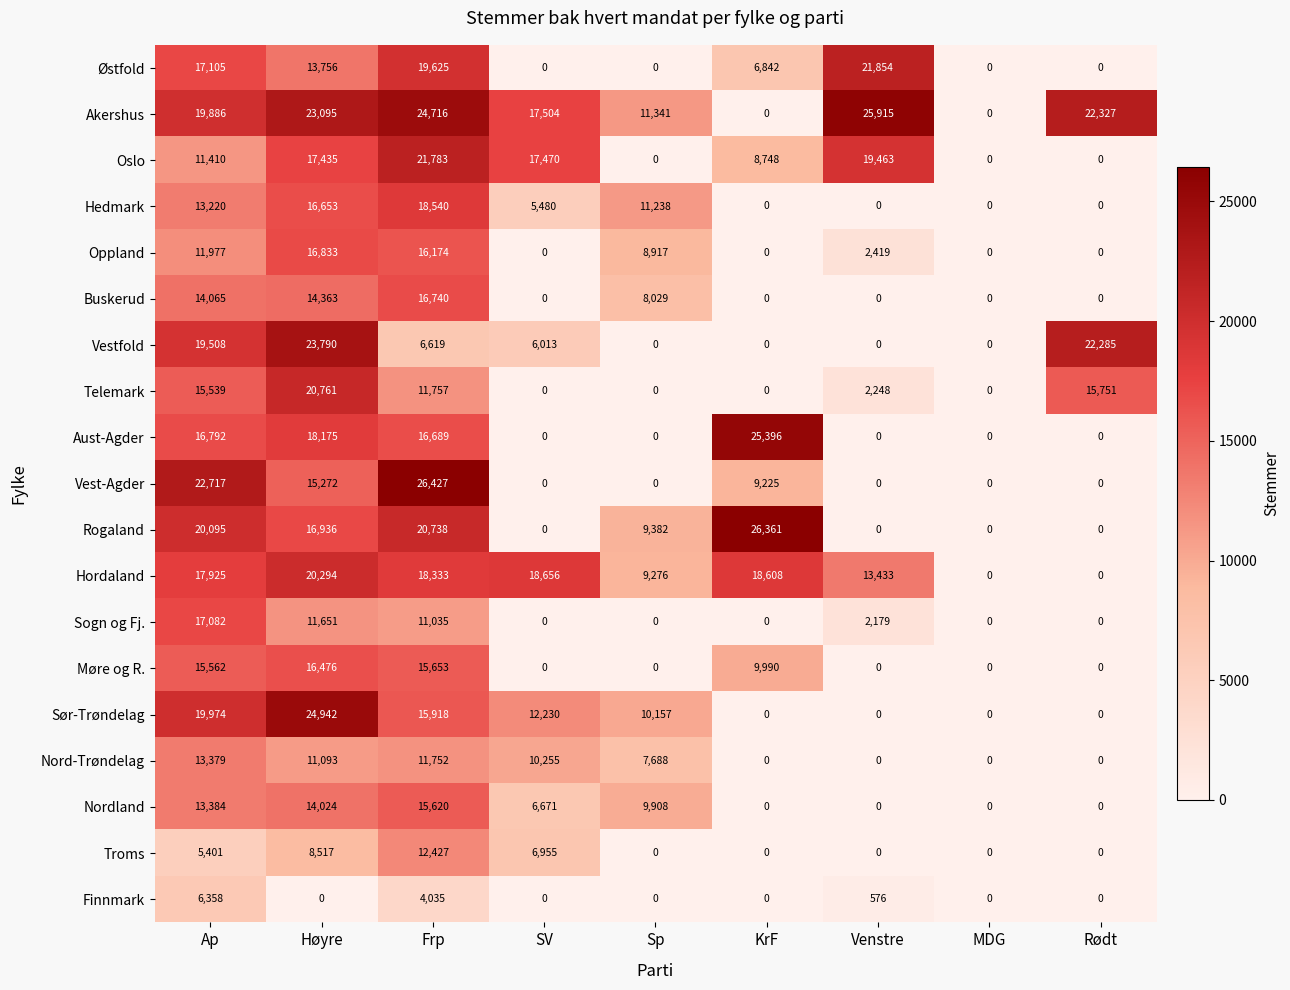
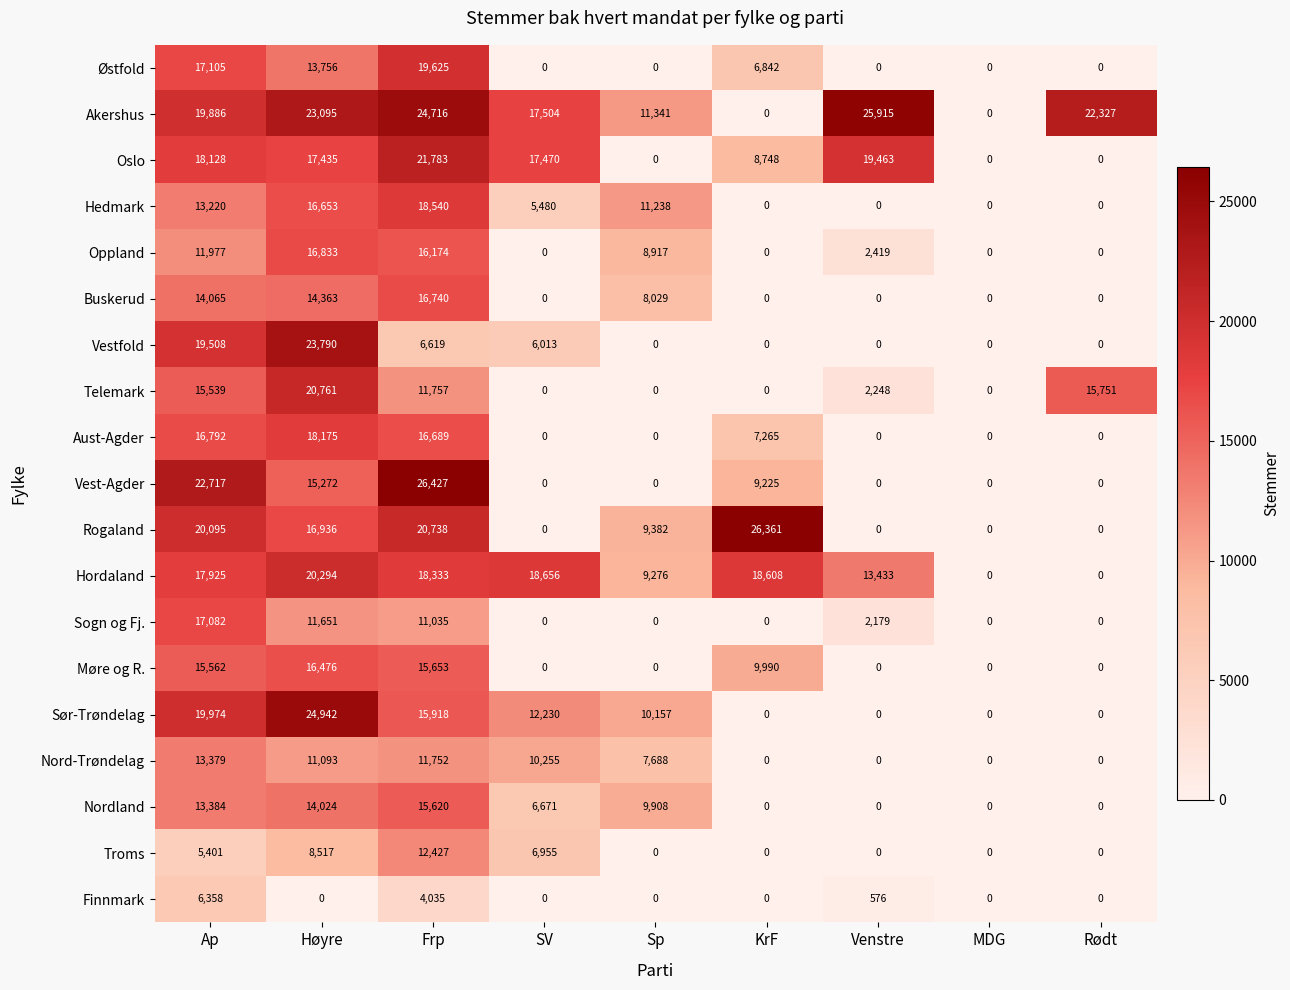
Østfold, Venstre: 21,854 -> 0
Oslo, Ap: 11,410 -> 18,128
Vestfold, Rødt: 22,285 -> 0
Aust-Agder, KrF: 25,396 -> 7,265
